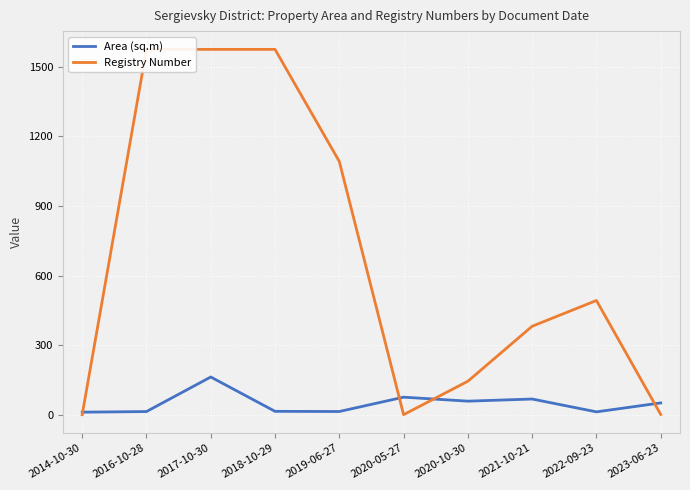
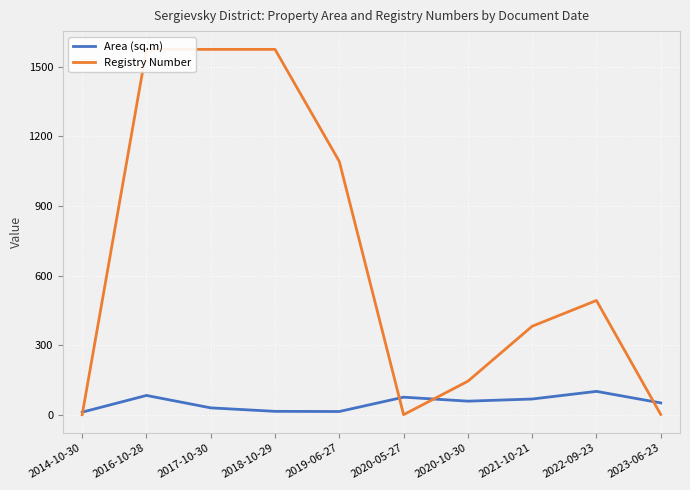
Area (sq.m), 2016-10-28: 10 -> 80
Area (sq.m), 2017-10-30: 160 -> 30
Area (sq.m), 2022-09-23: 10 -> 100
